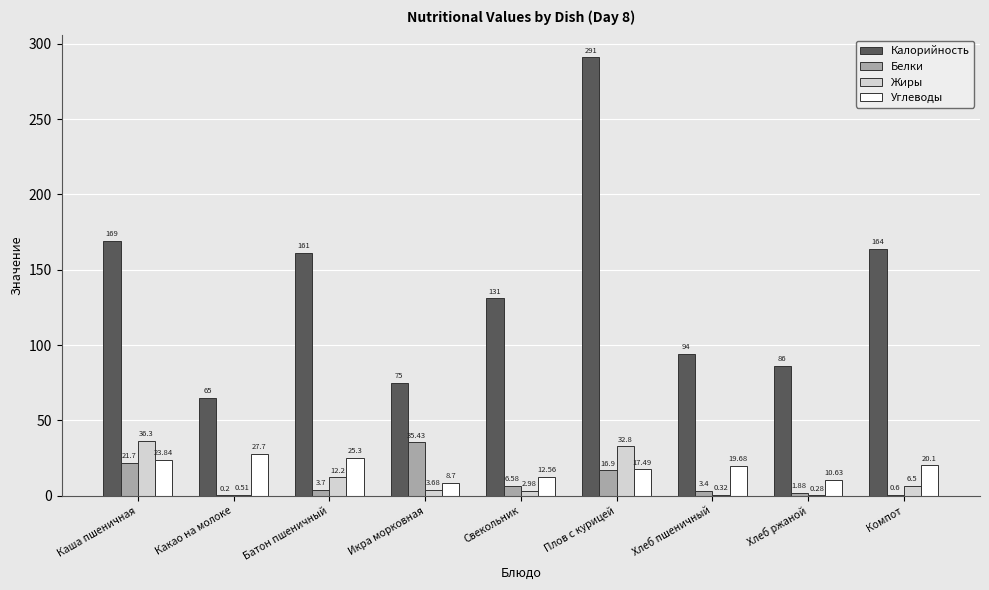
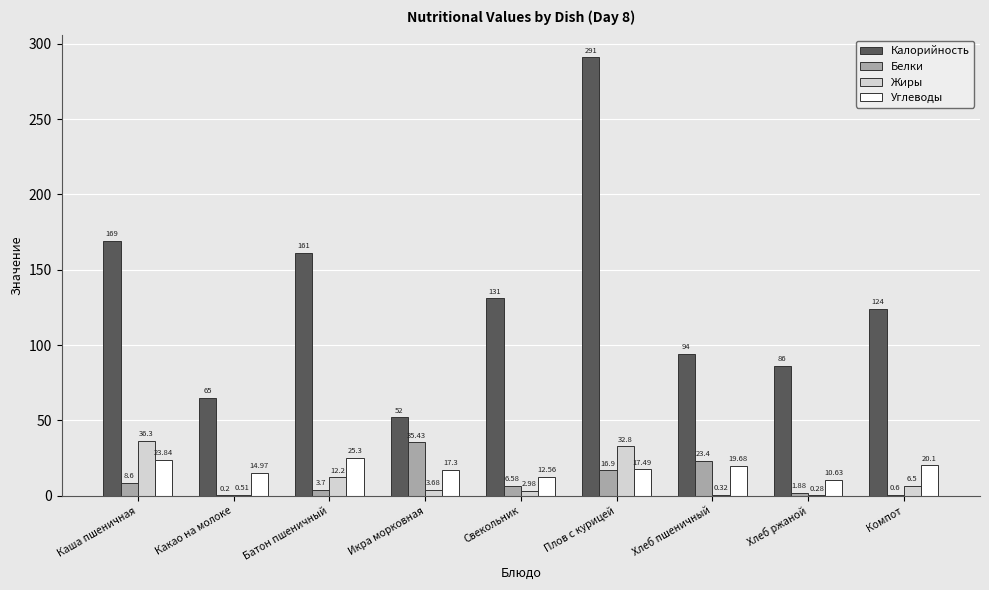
Белки, Каша пшеничная: 21.7 -> 8.6
Углеводы, Какао на молоке: 27.7 -> 14.97
Калорийность, Икра морковная: 75 -> 52
Углеводы, Икра морковная: 8.7 -> 17.3
Белки, Хлеб пшеничный: 3.4 -> 23.4
Калорийность, Компот: 164 -> 124
